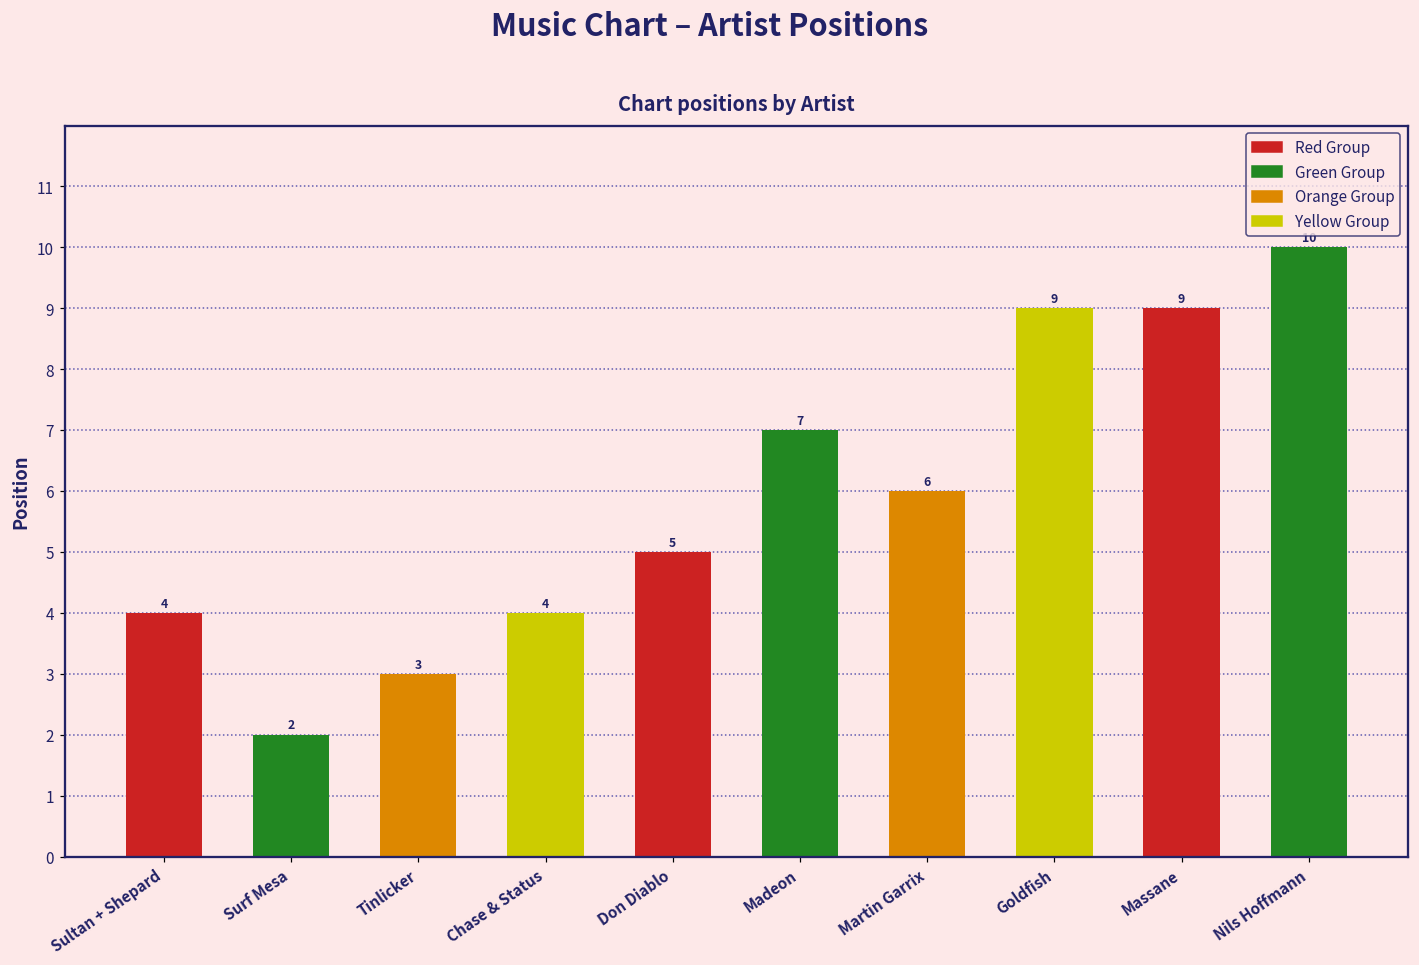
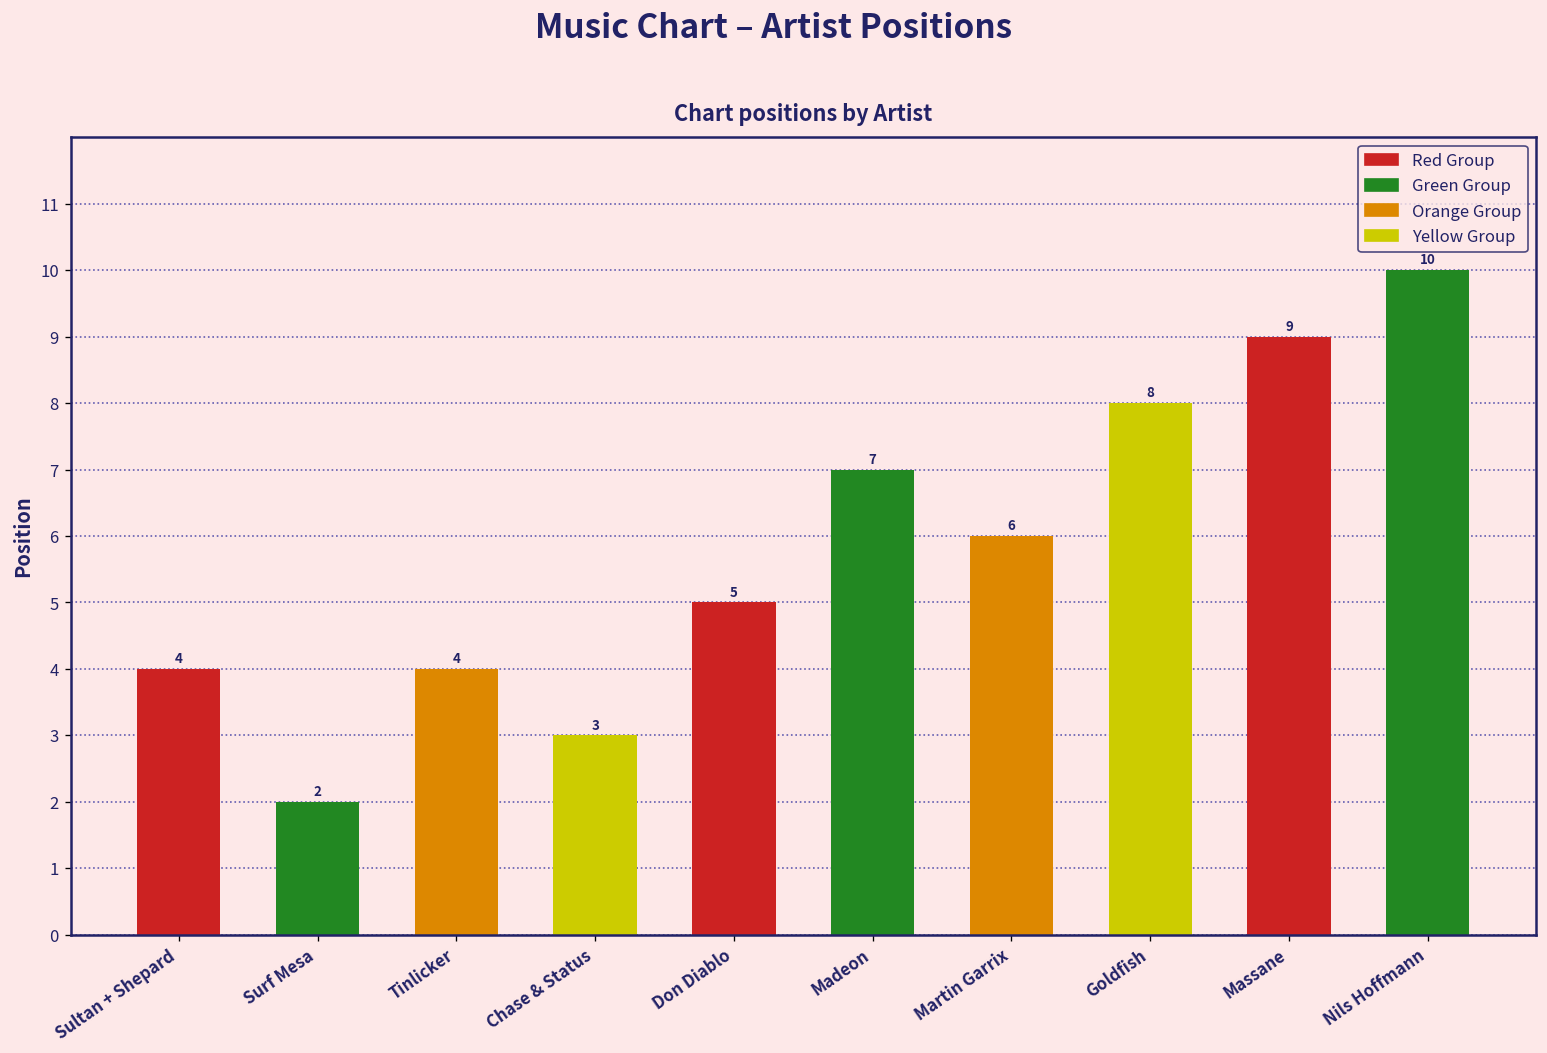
Tinlicker: 3 -> 4
Chase & Status: 4 -> 3
Goldfish: 9 -> 8
